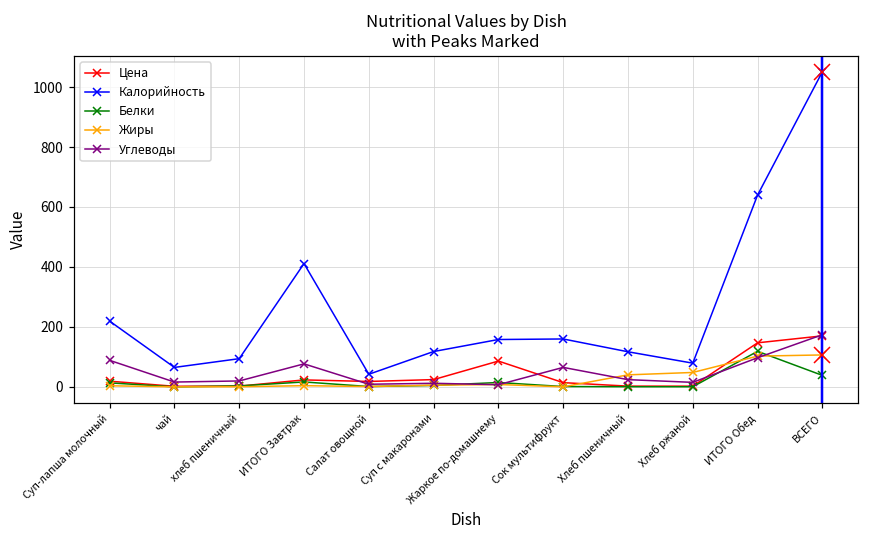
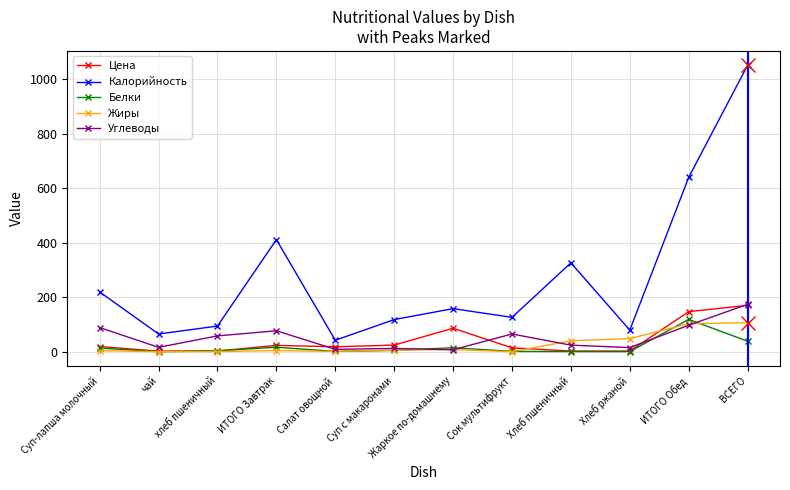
Углеводы, хлеб пшеничный: 20 -> 60
Калорийность, Сок мультифрукт: 160 -> 130
Калорийность, Хлеб пшеничный: 120 -> 330
